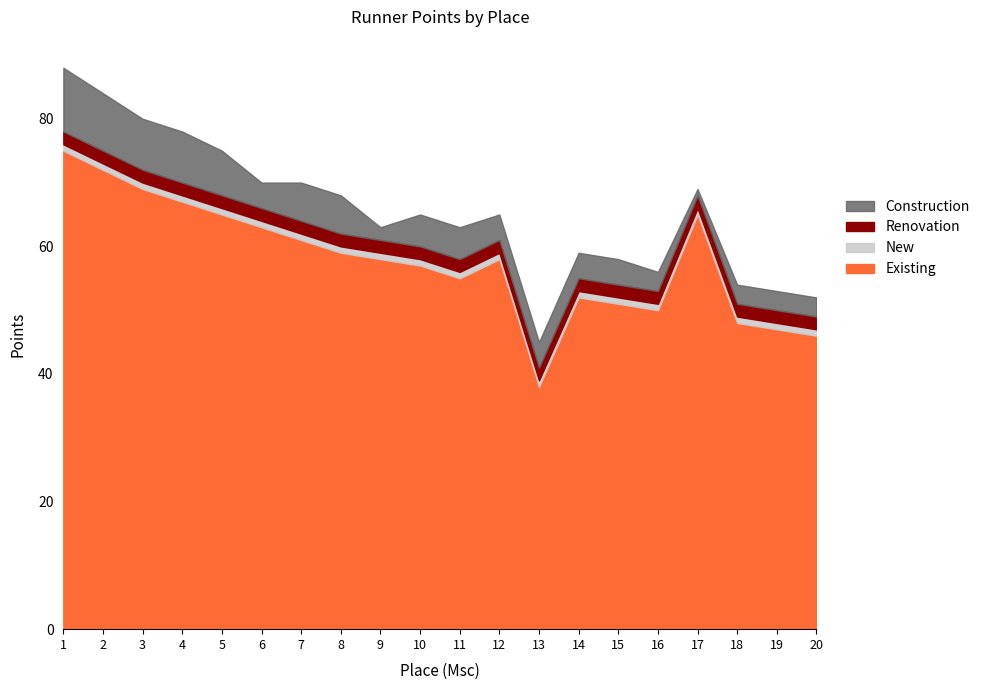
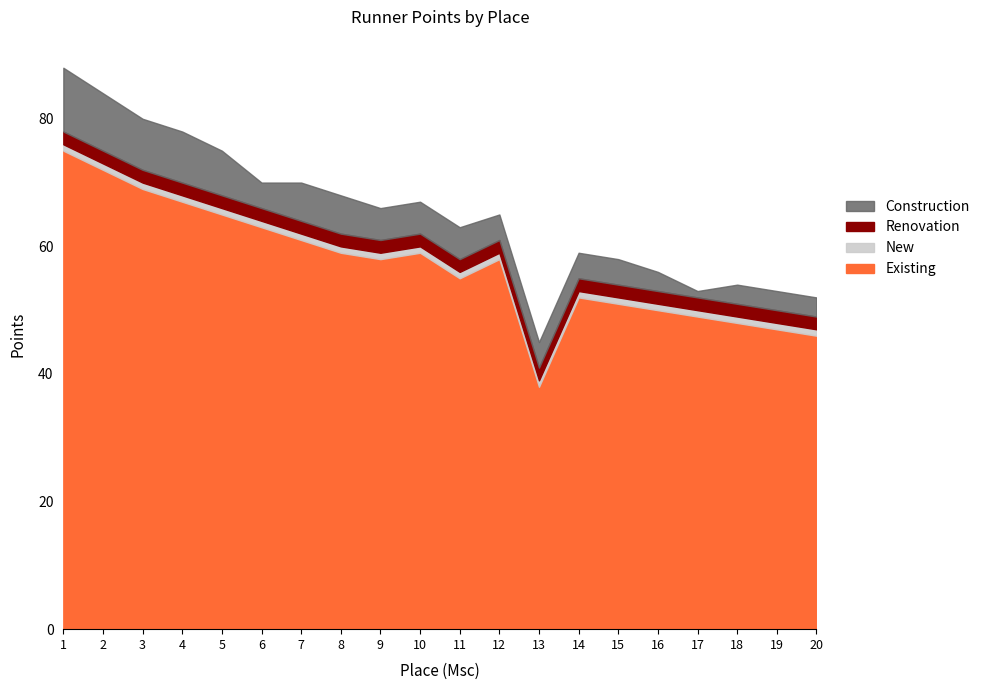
Construction, 9: 2 -> 5
Existing, 10: 57 -> 59
Existing, 17: 65 -> 49
